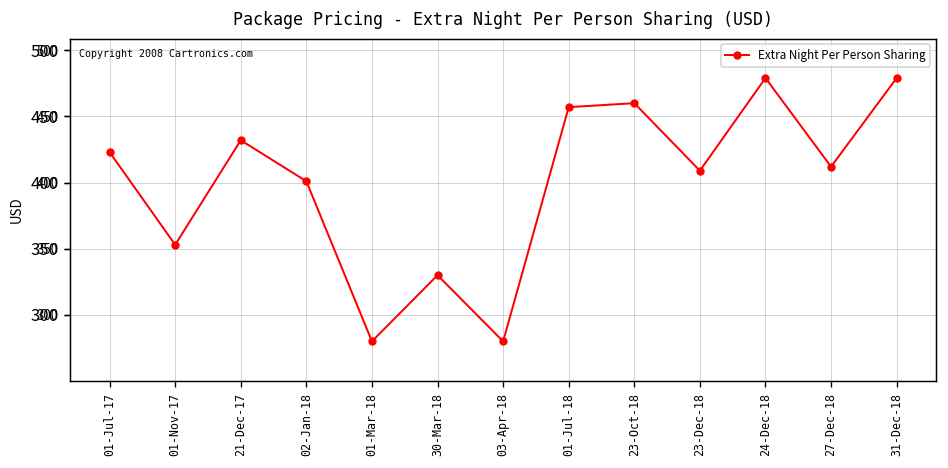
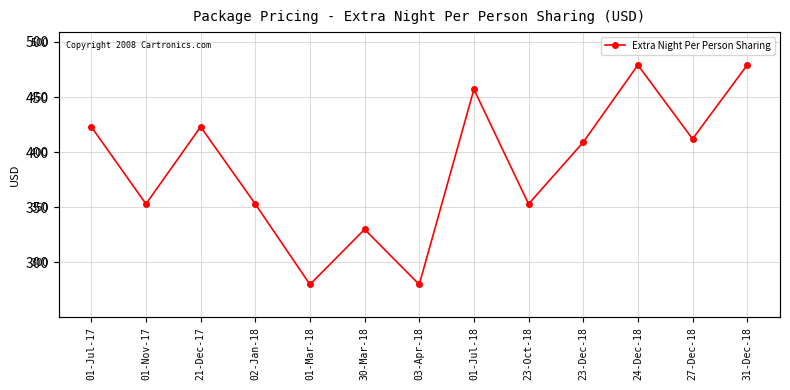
21-Dec-17: 432 -> 423
02-Jan-18: 401 -> 353
23-Oct-18: 460 -> 353
